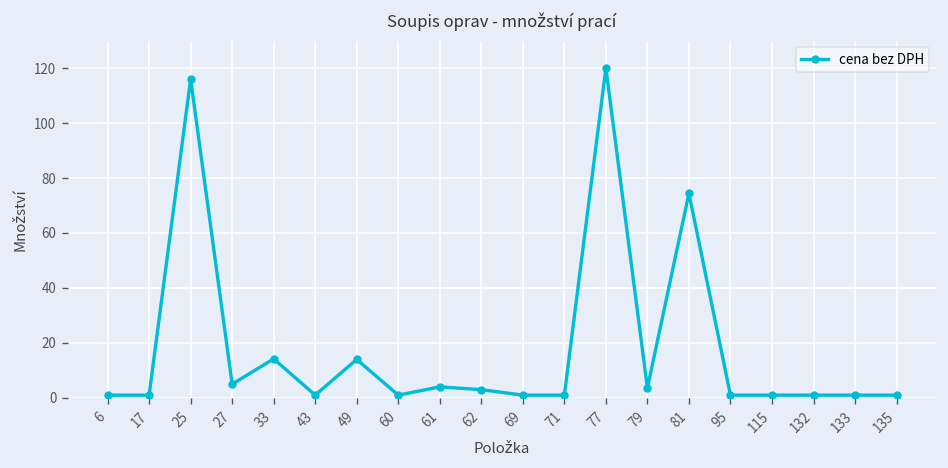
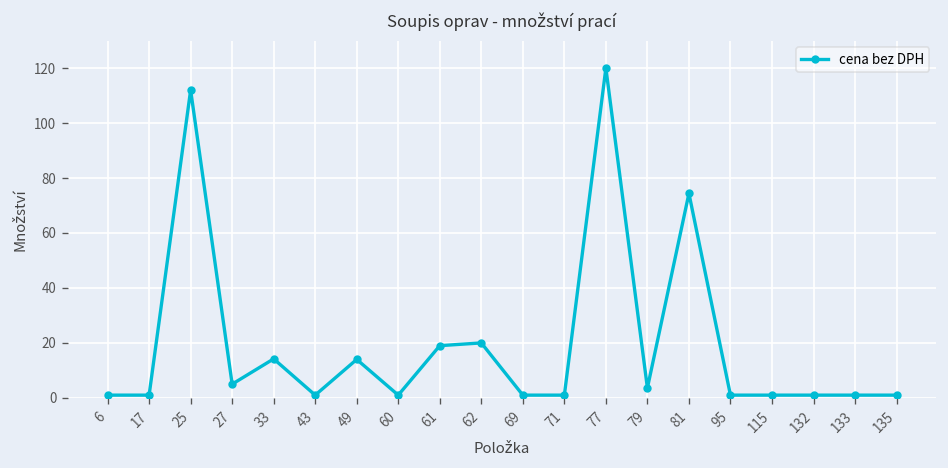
25: 116 -> 112
61: 4 -> 19
62: 3 -> 20
